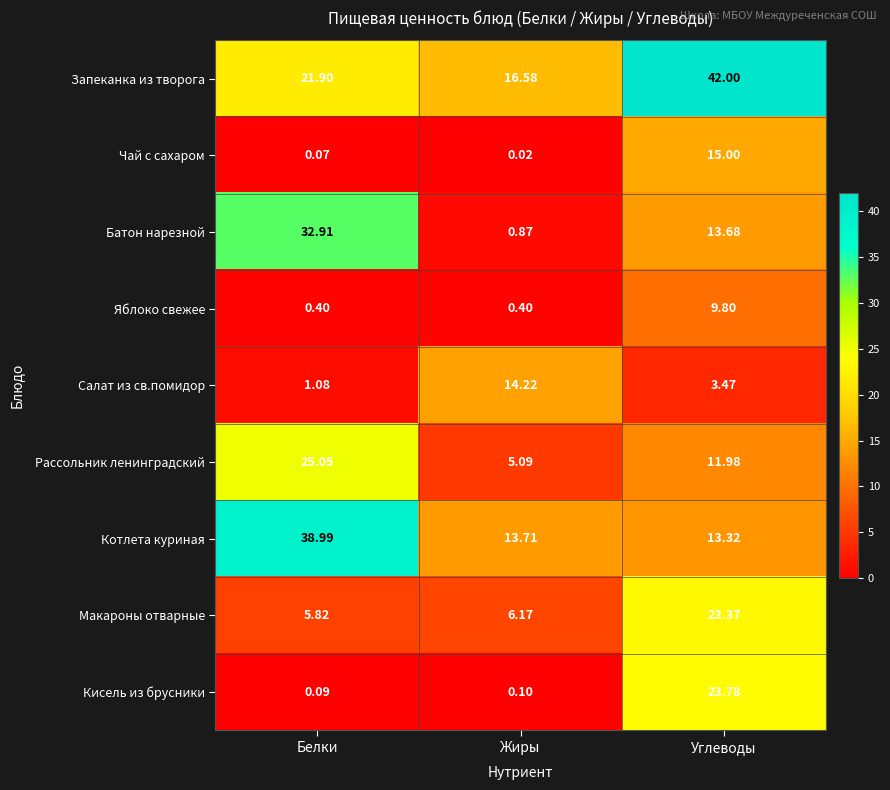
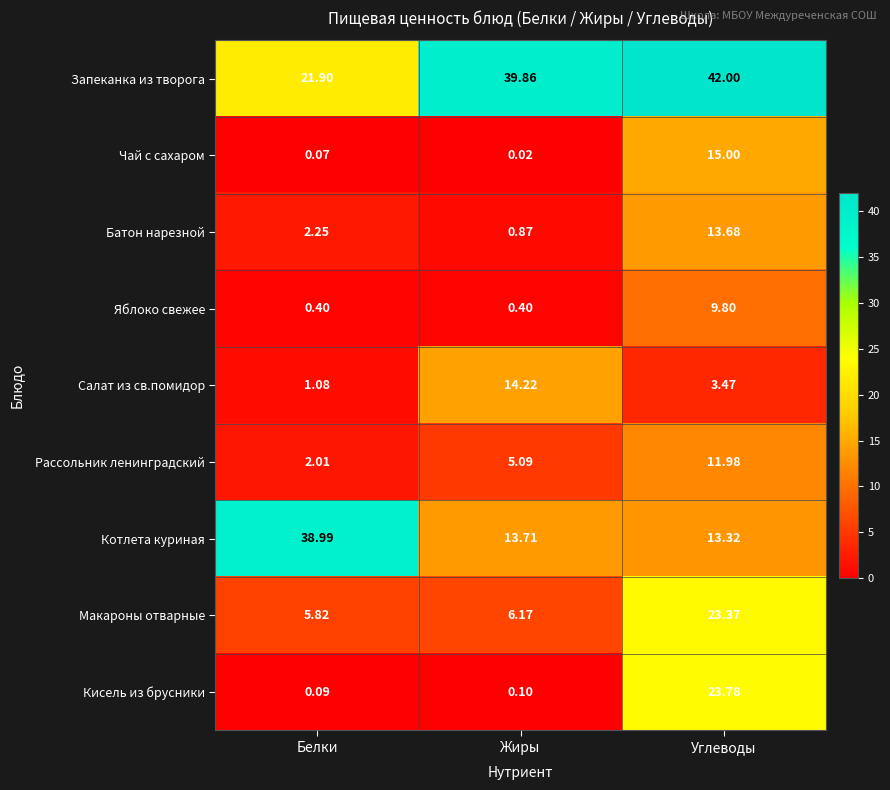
Запеканка из творога, Жиры: 16.58 -> 39.86
Батон нарезной, Белки: 32.91 -> 2.25
Рассольник ленинградский, Белки: 25.05 -> 2.01
